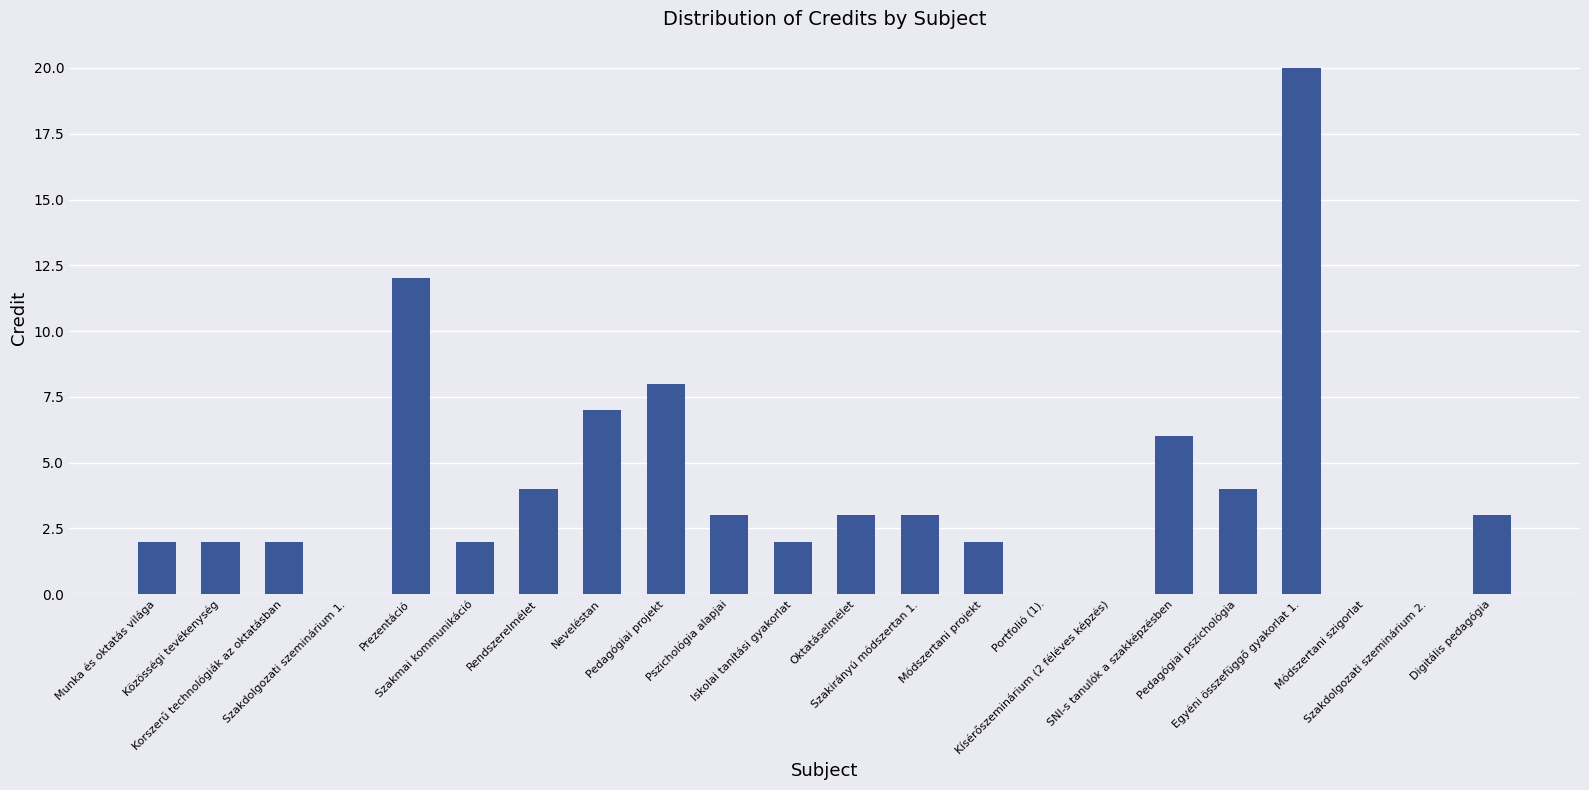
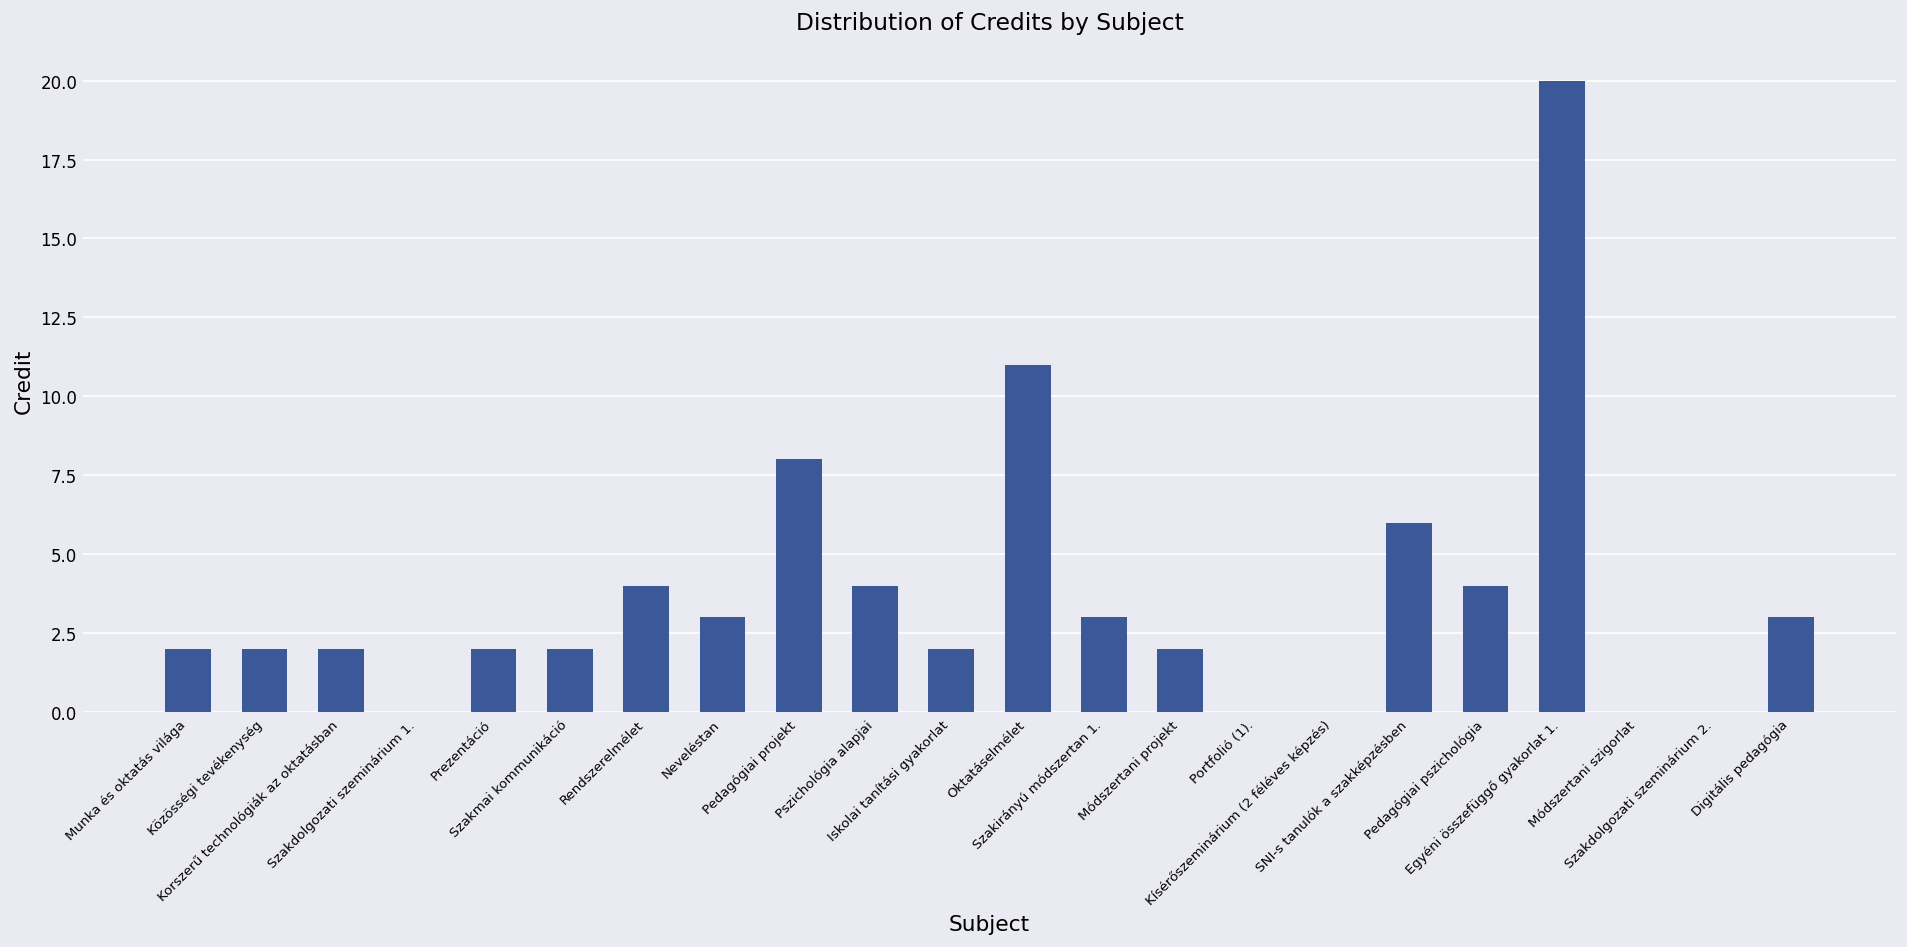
Prezentáció: 12 -> 2
Neveléstan: 7 -> 3
Pszichológia alapjai: 3 -> 4
Oktatáselmélet: 3 -> 11
